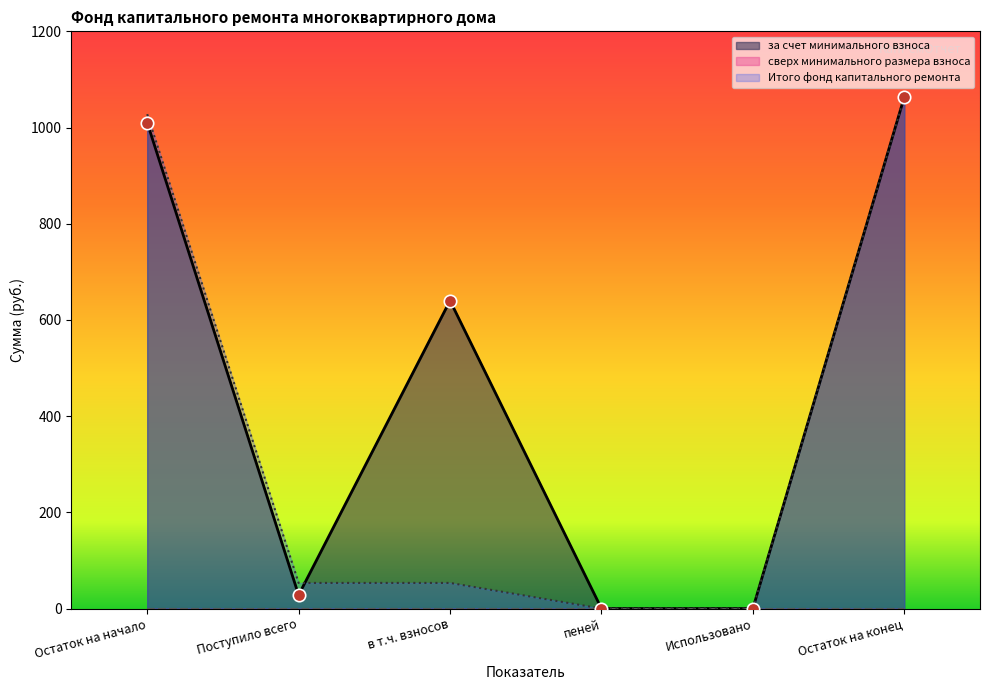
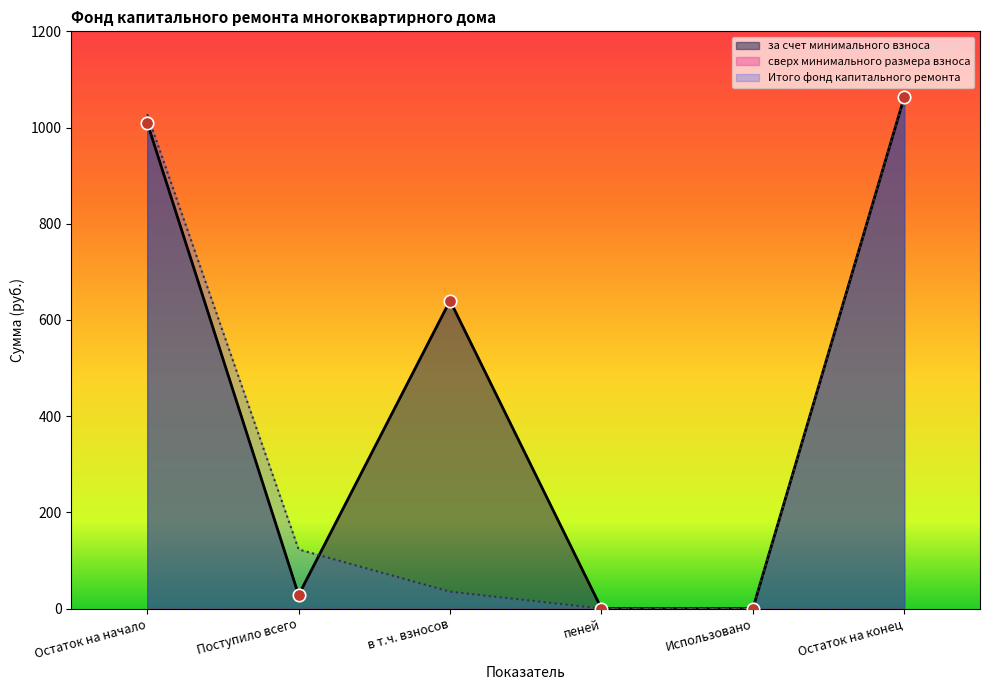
Итого фонд капитального ремонта, Поступило всего: 50 -> 120
Итого фонд капитального ремонта, в т.ч. взносов: 50 -> 40
